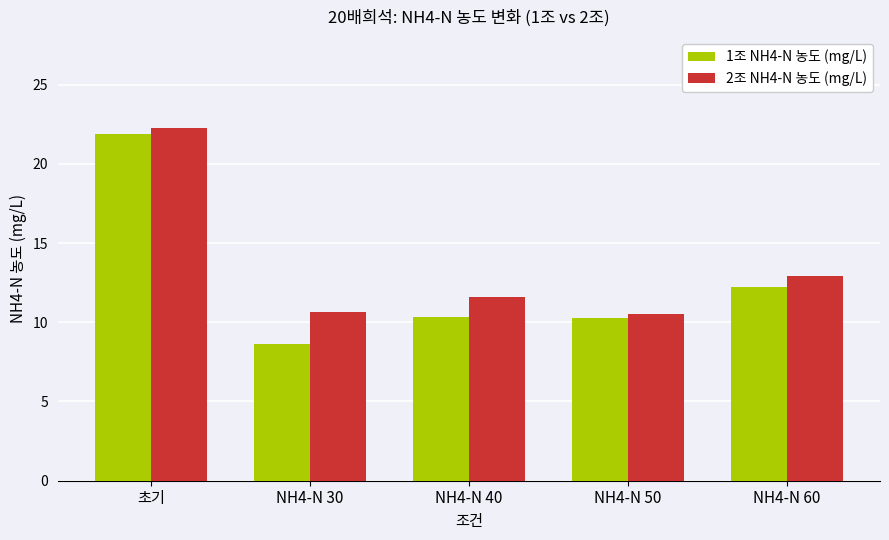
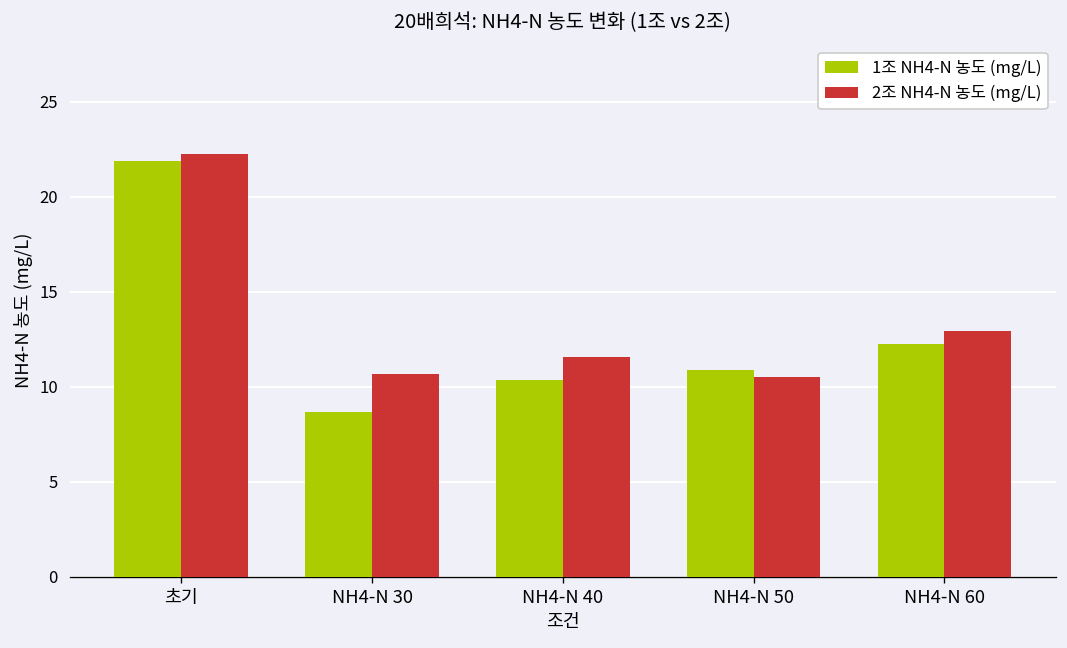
1조 NH4-N 농도 (mg/L), NH4-N 50: 10.3 -> 10.9
